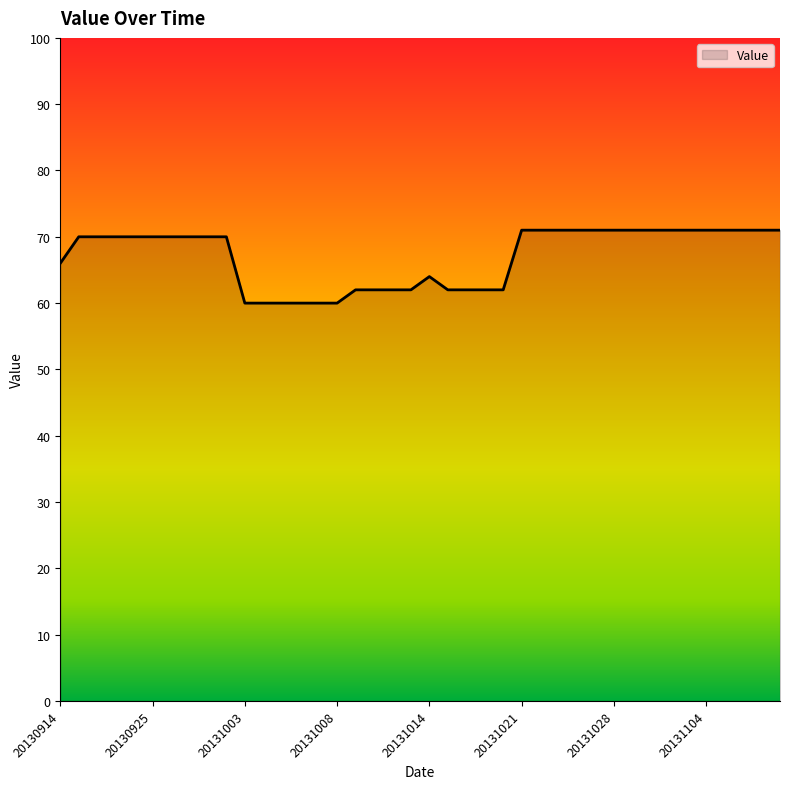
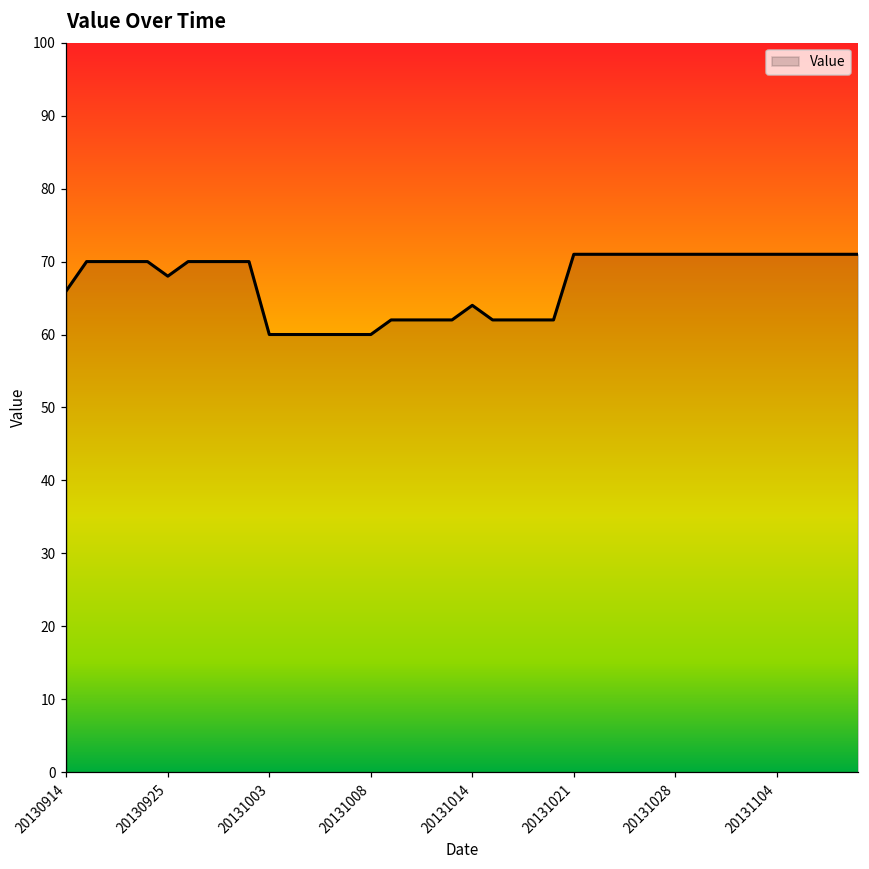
20130925: 70 -> 68
